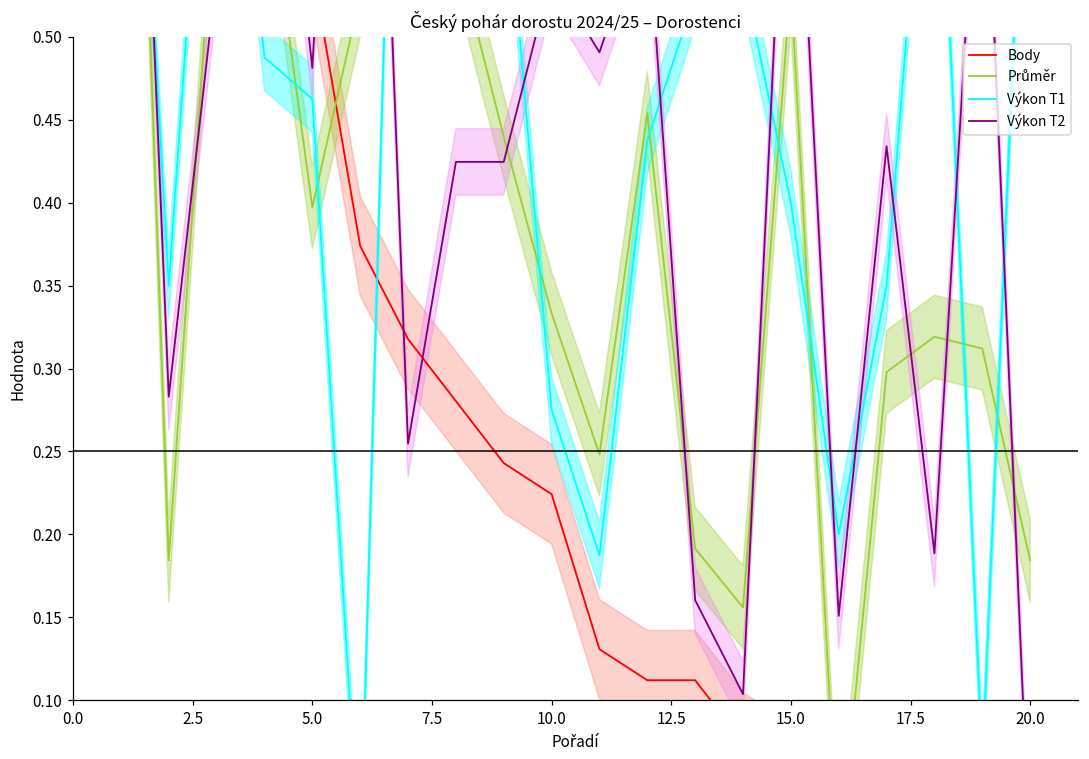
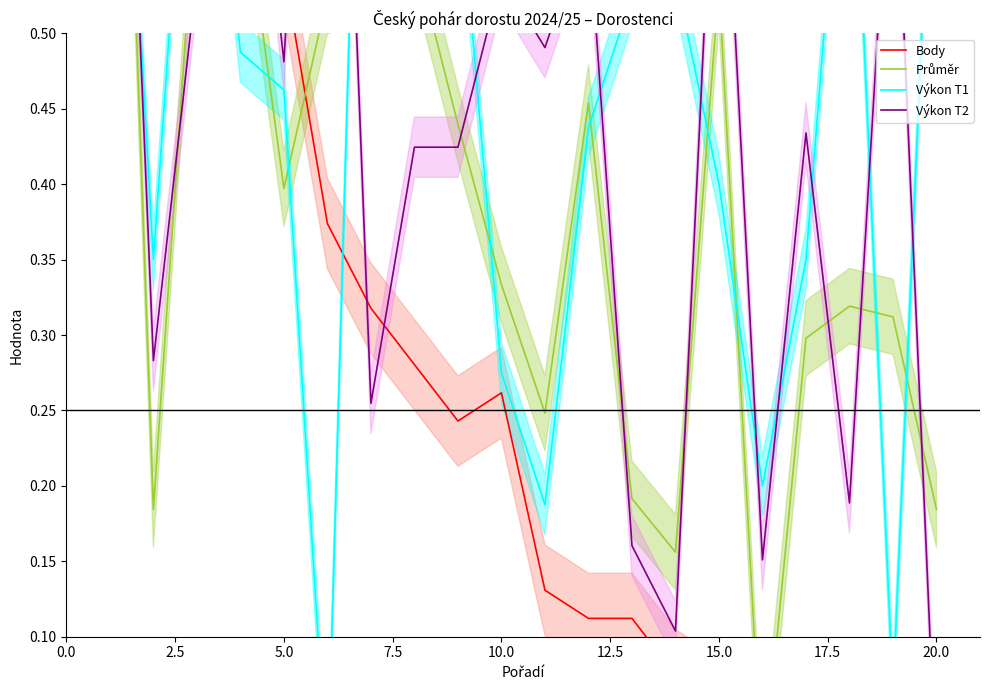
Body, 10.0: 0.224 -> 0.262
